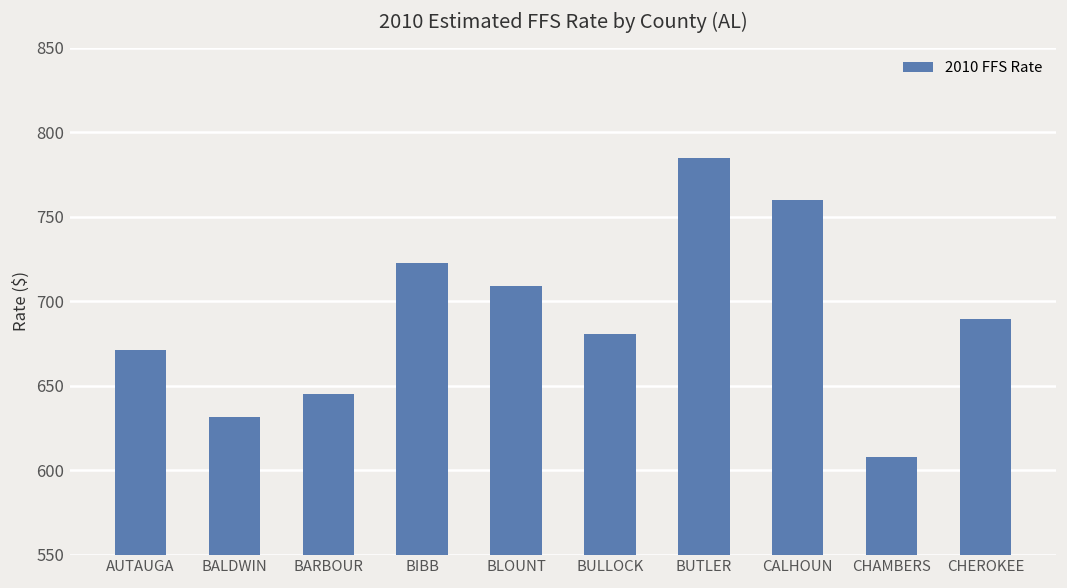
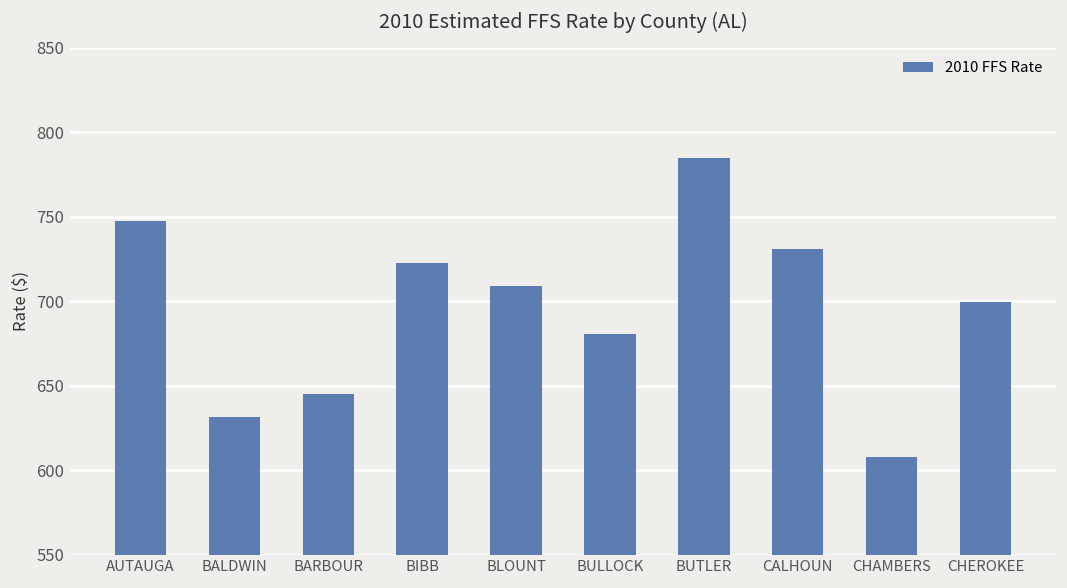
AUTAUGA: 671 -> 748
CALHOUN: 760 -> 731
CHEROKEE: 689 -> 700
